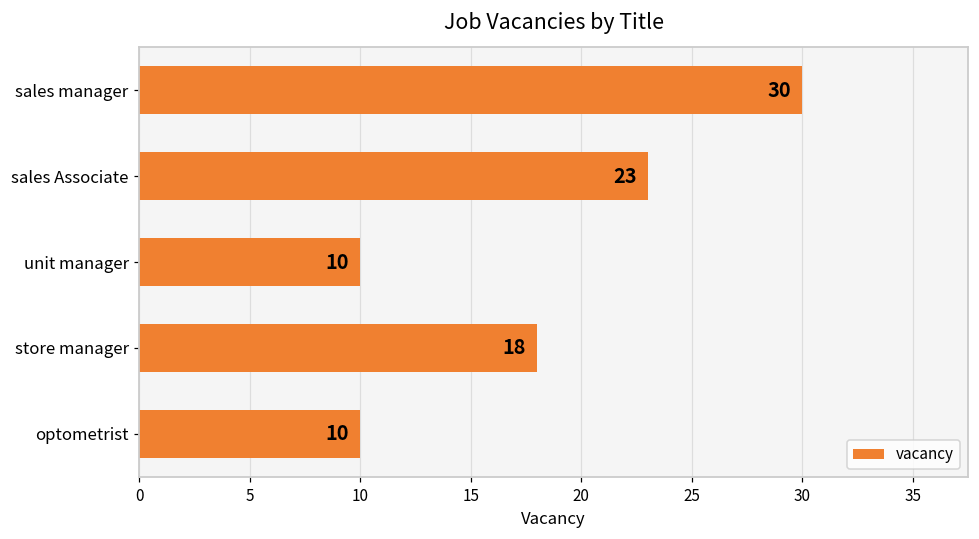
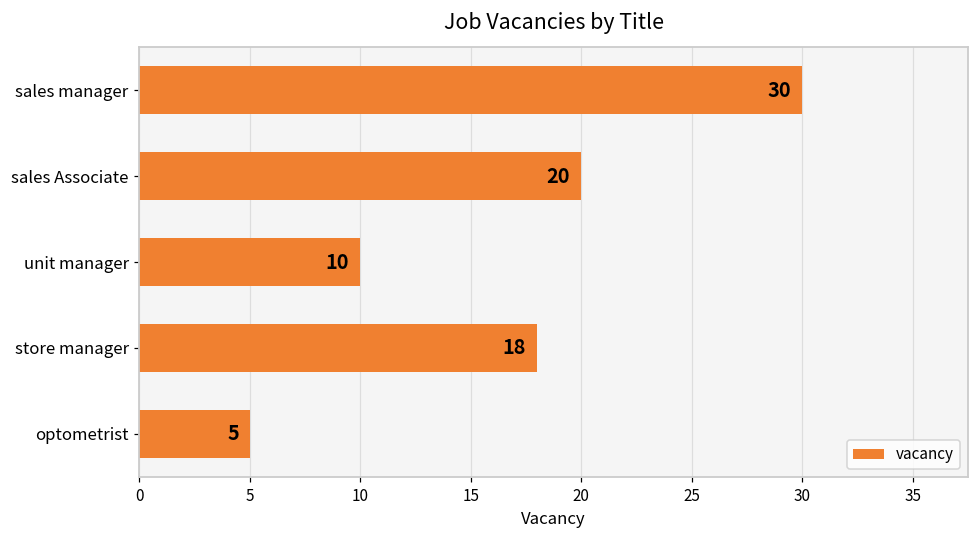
sales Associate: 23 -> 20
optometrist: 10 -> 5
